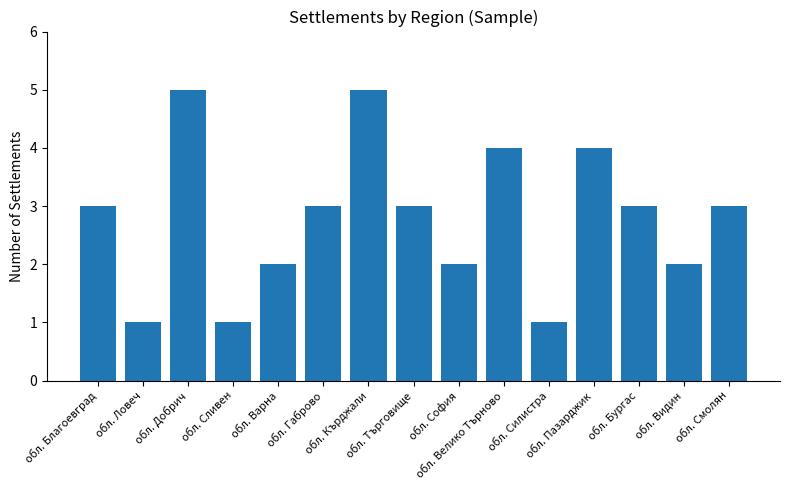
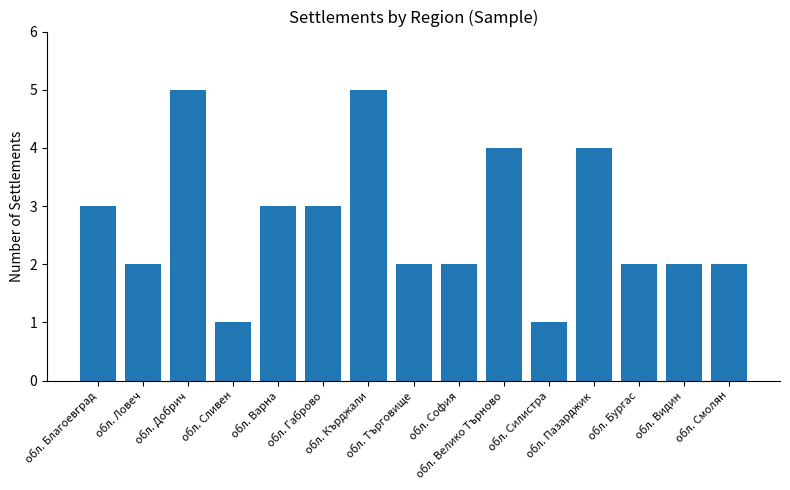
обл. Ловеч: 1 -> 2
обл. Варна: 2 -> 3
обл. Търговище: 3 -> 2
обл. Бургас: 3 -> 2
обл. Смолян: 3 -> 2
